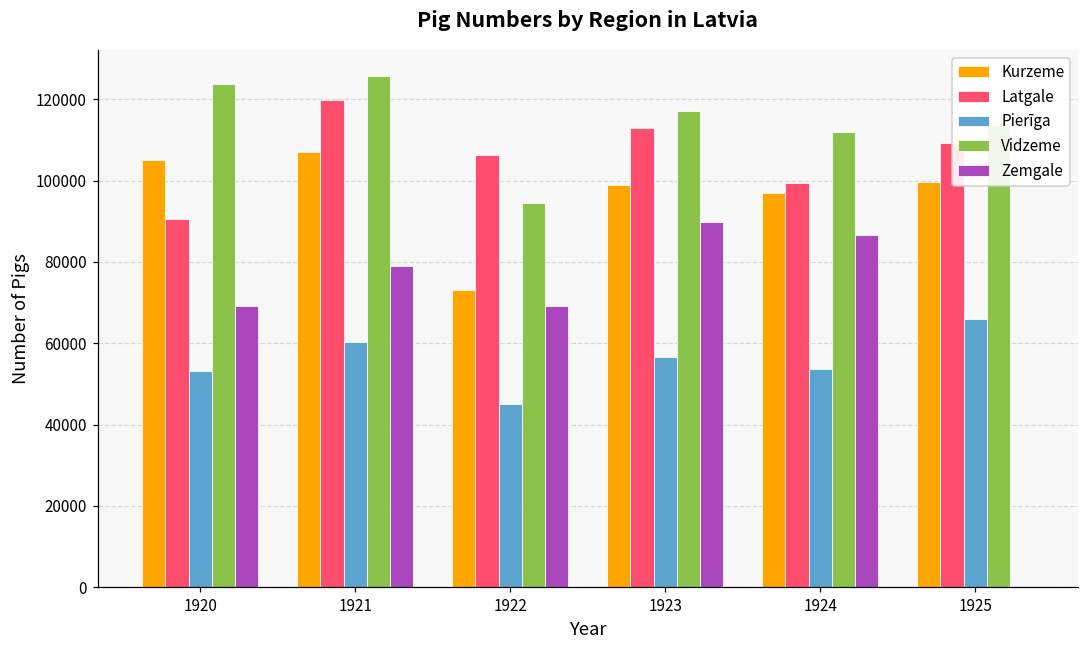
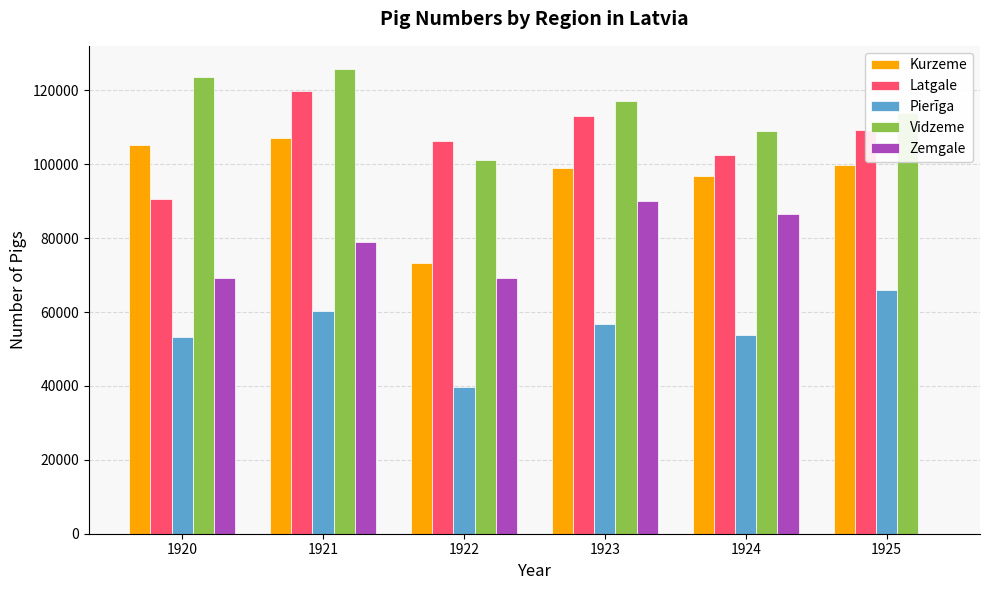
Pierīga, 1922: 45000 -> 40000
Vidzeme, 1922: 95000 -> 101000
Latgale, 1924: 99000 -> 103000
Vidzeme, 1924: 112000 -> 109000
